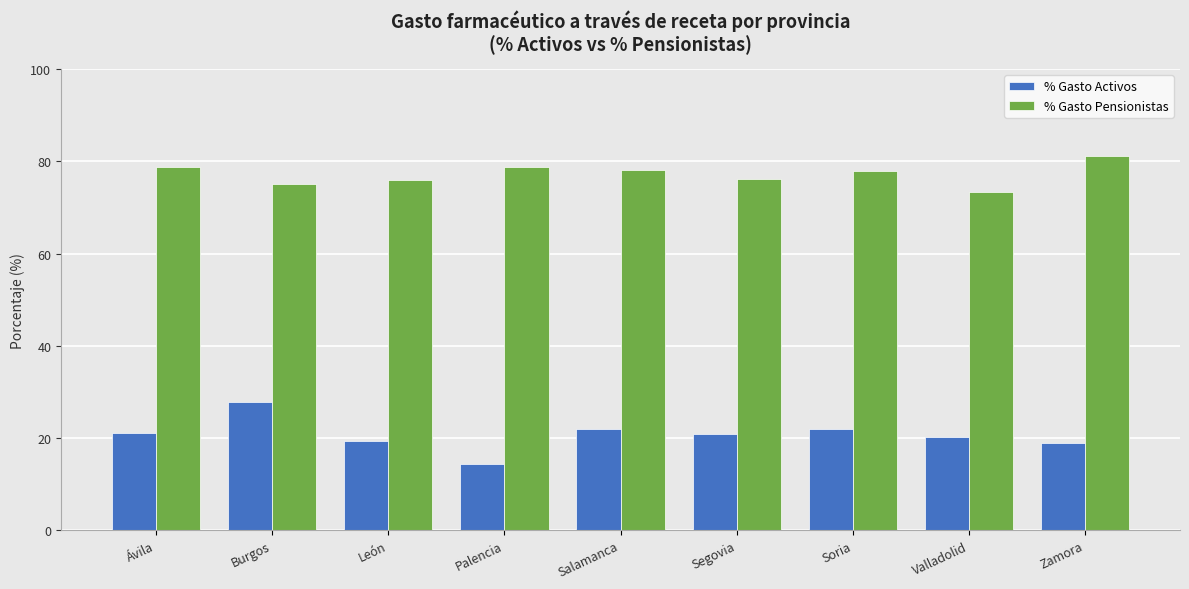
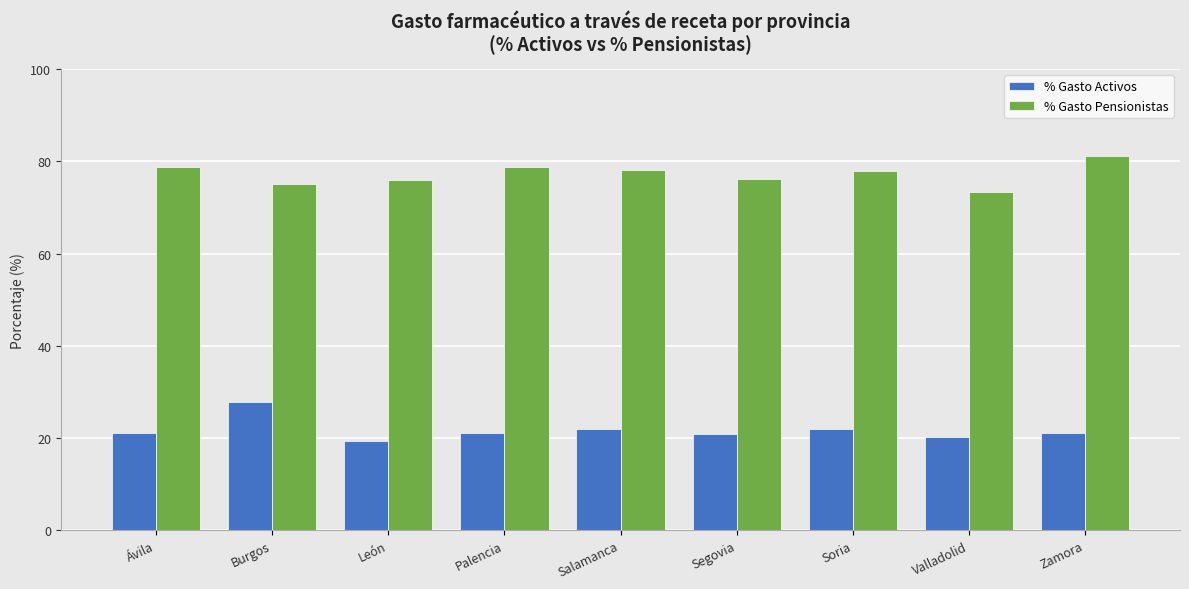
% Gasto Activos, Palencia: 14 -> 21
% Gasto Activos, Zamora: 19 -> 21
